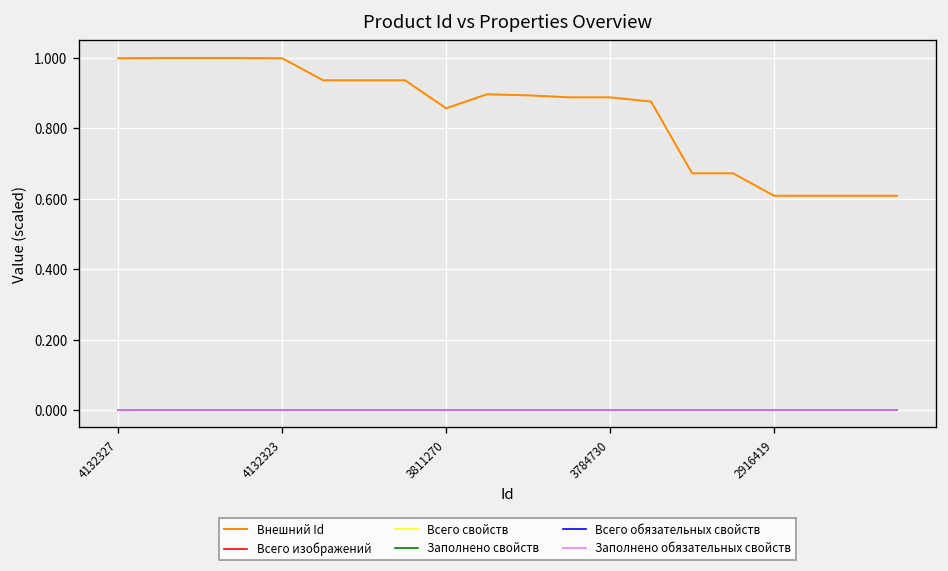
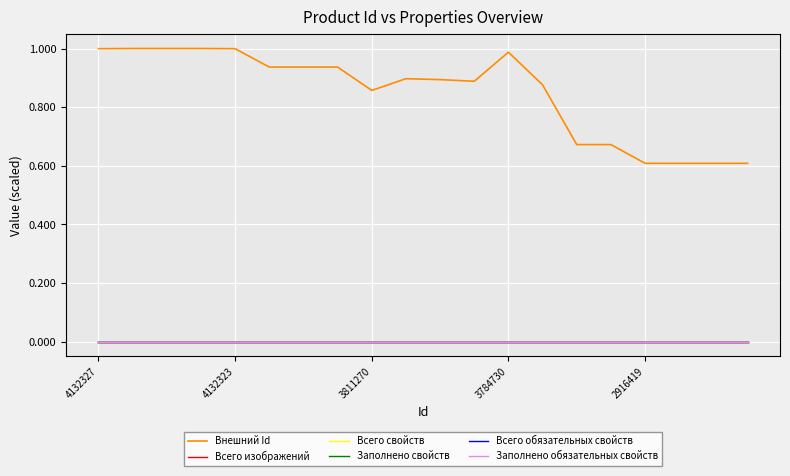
Внешний Id, 3784730: 0.89 -> 0.99
